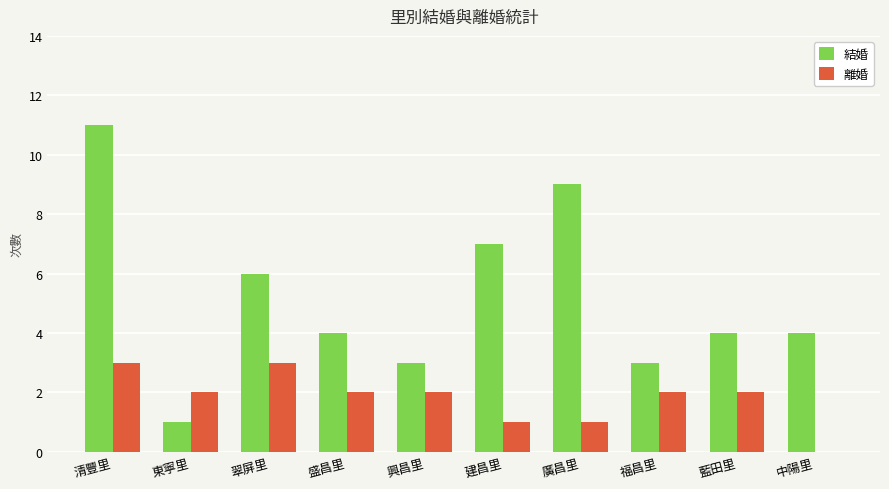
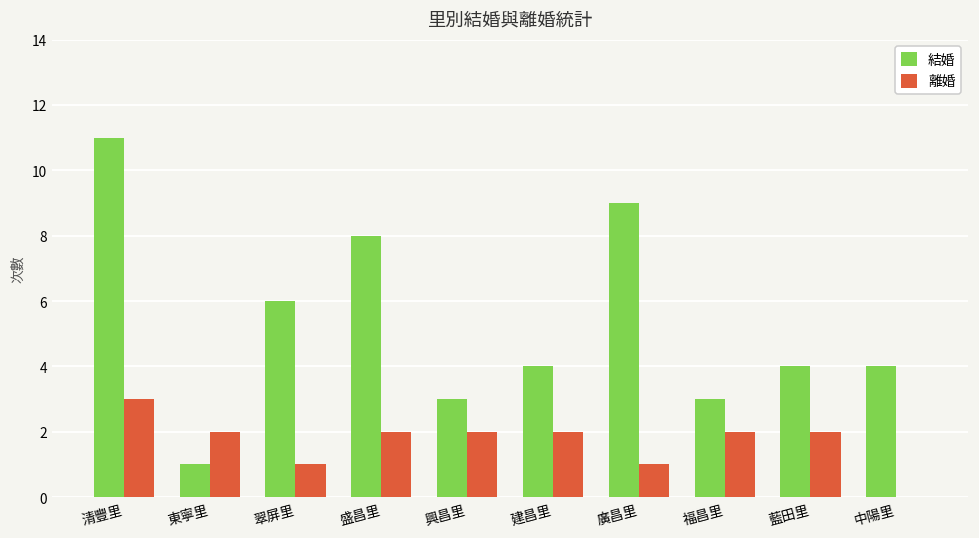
離婚, 翠屏里: 3 -> 1
結婚, 盛昌里: 4 -> 8
結婚, 建昌里: 7 -> 4
離婚, 建昌里: 1 -> 2
